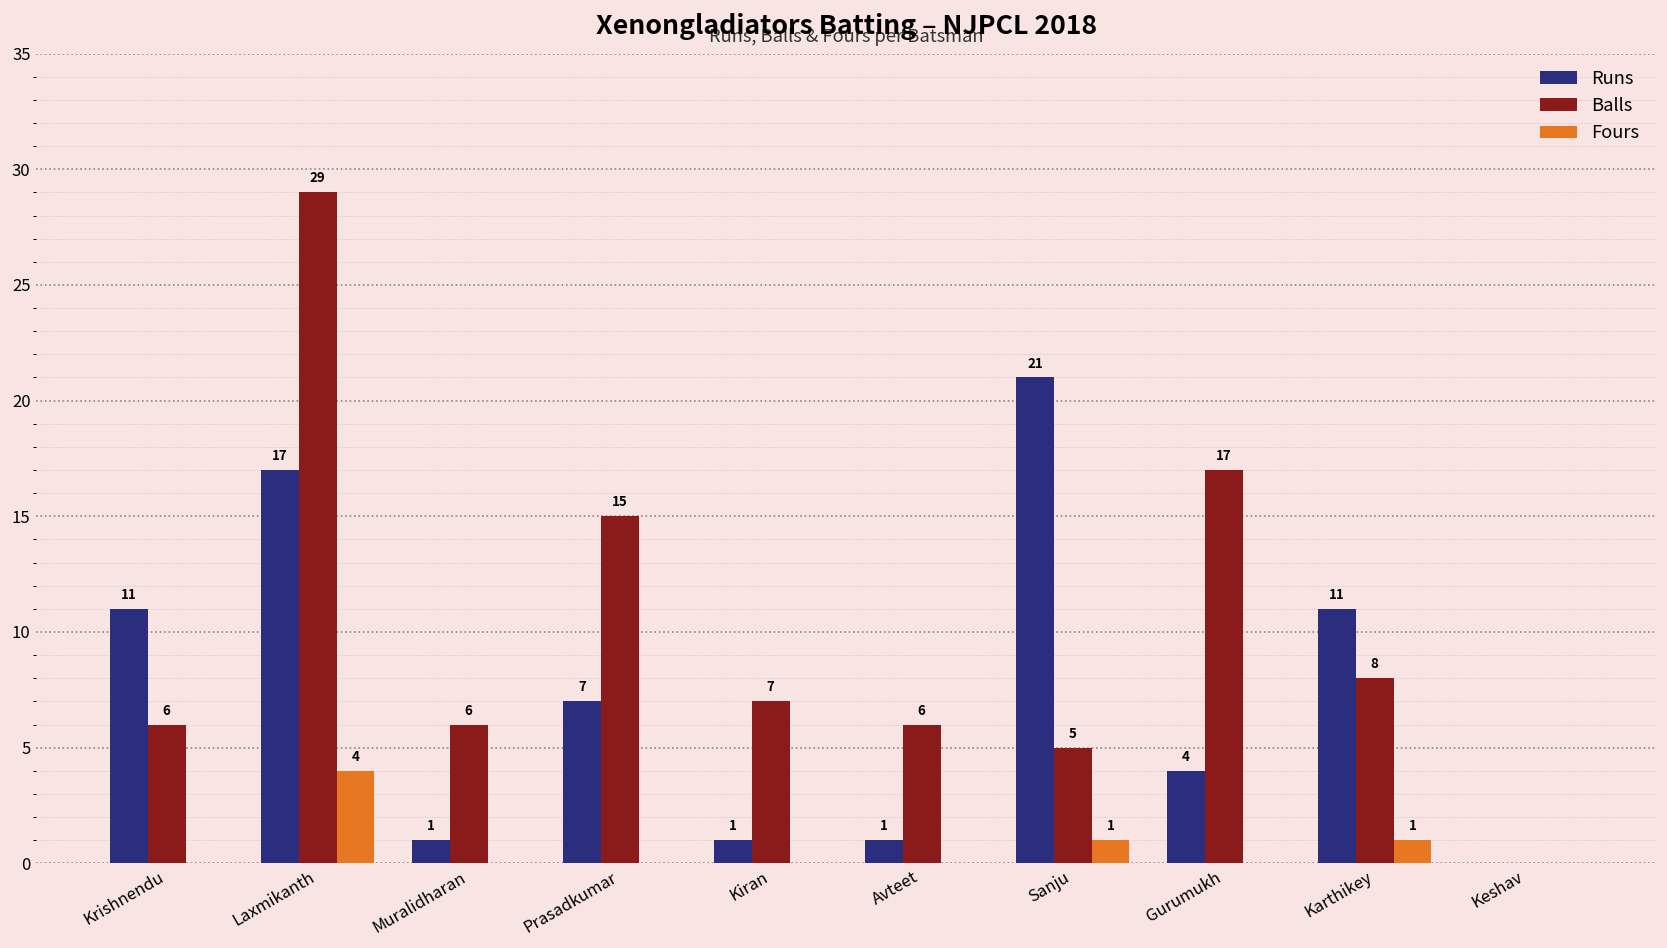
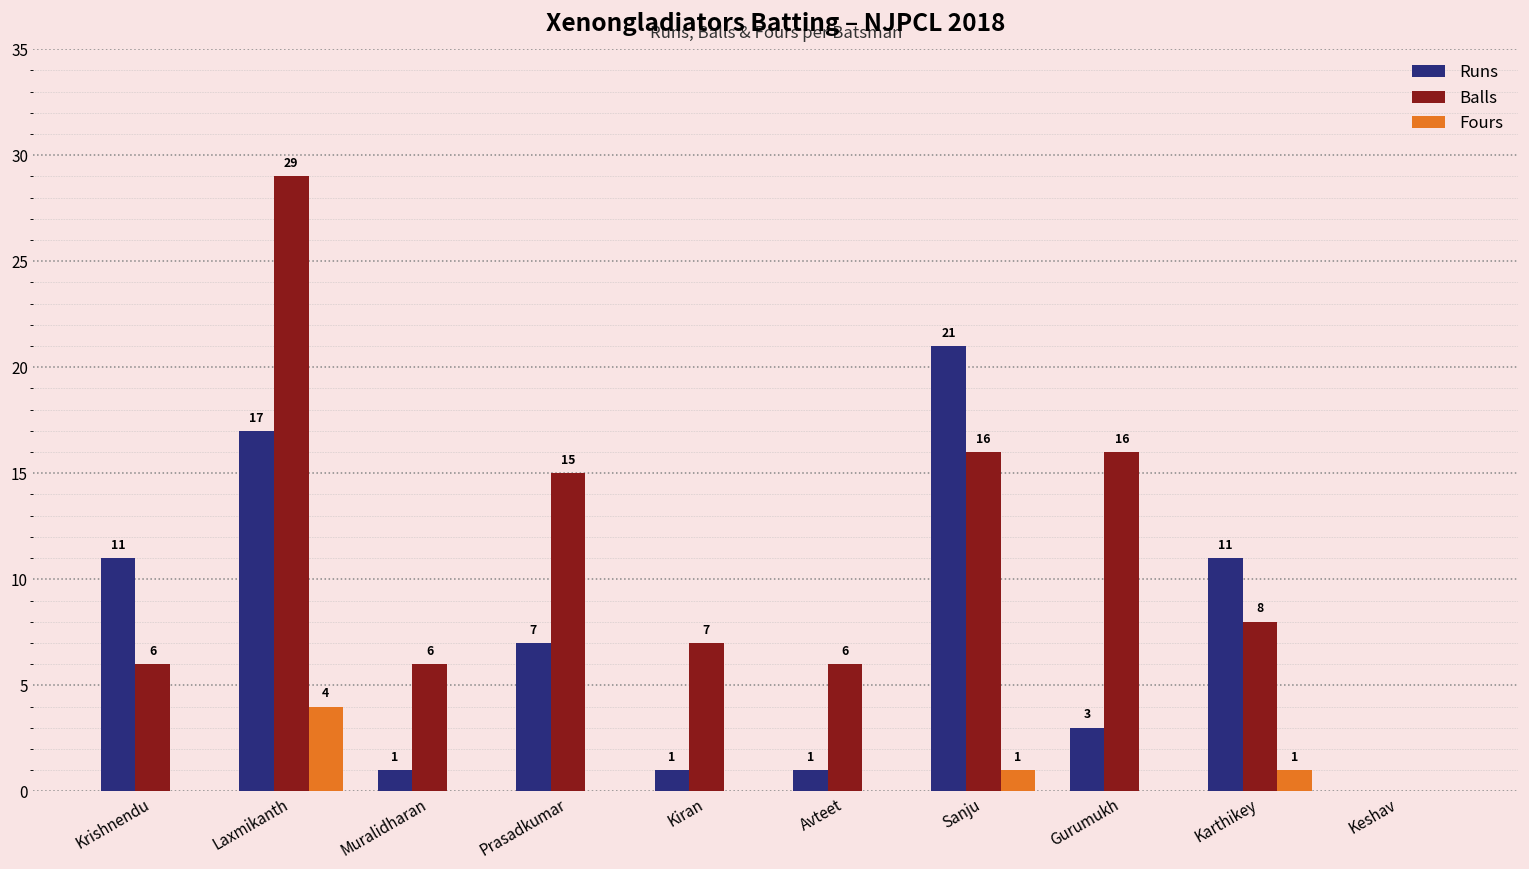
Balls, Sanju: 5 -> 16
Runs, Gurumukh: 4 -> 3
Balls, Gurumukh: 17 -> 16
